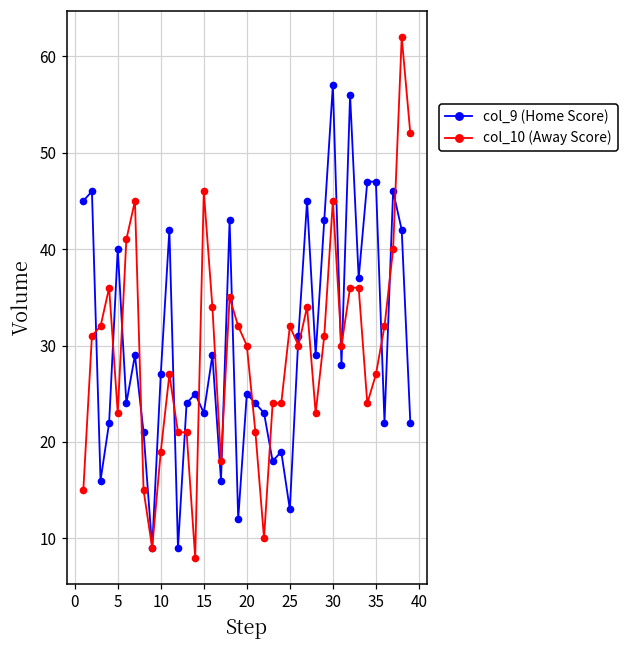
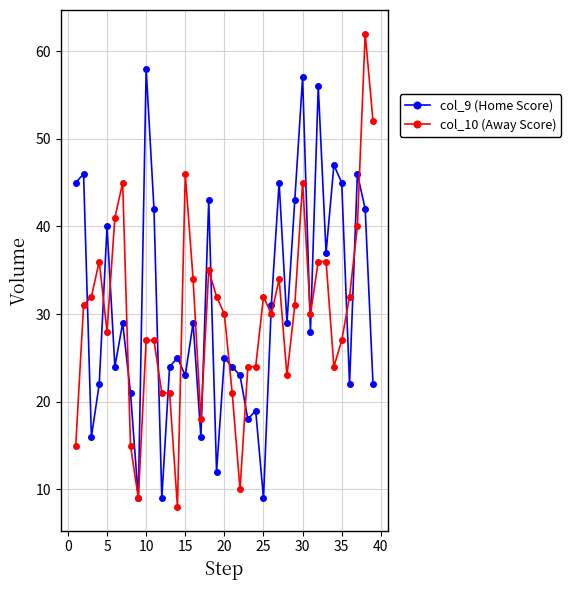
col_10 (Away Score), 5: 23 -> 28
col_9 (Home Score), 10: 27 -> 58
col_10 (Away Score), 10: 19 -> 27
col_9 (Home Score), 25: 13 -> 9
col_9 (Home Score), 35: 47 -> 45
